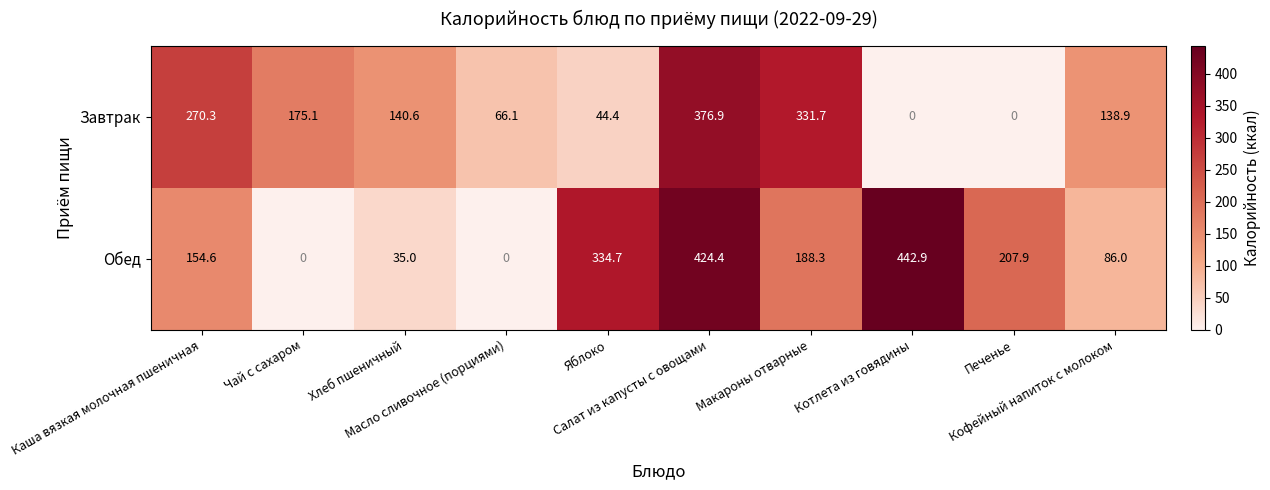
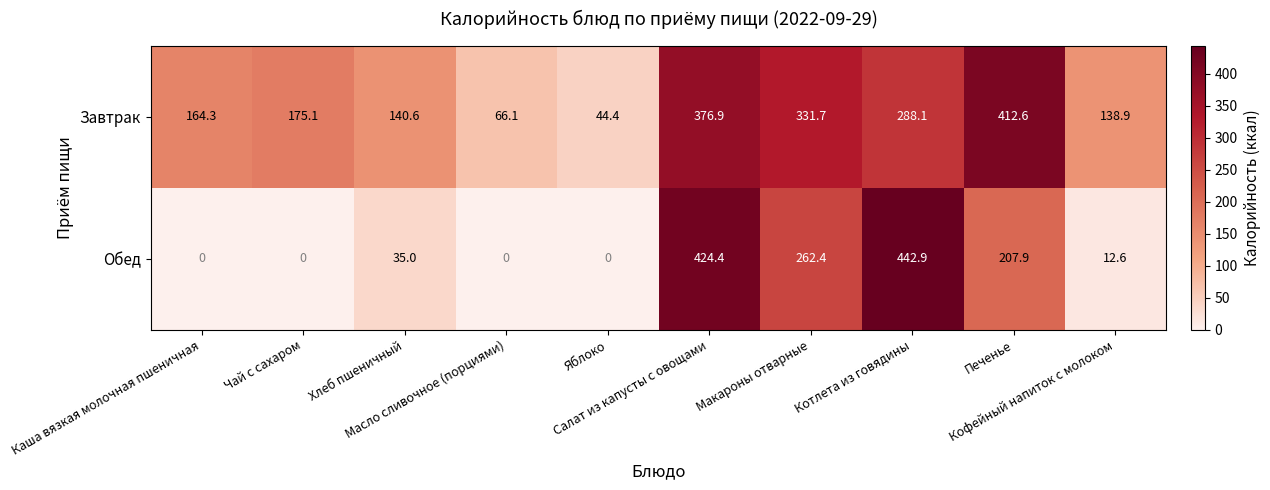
Завтрак, Каша вязкая молочная пшеничная: 270.3 -> 164.3
Завтрак, Котлета из говядины: 0 -> 288.1
Завтрак, Печенье: 0 -> 412.6
Обед, Каша вязкая молочная пшеничная: 154.6 -> 0
Обед, Яблоко: 334.7 -> 0
Обед, Макароны отварные: 188.3 -> 262.4
Обед, Кофейный напиток с молоком: 86.0 -> 12.6
